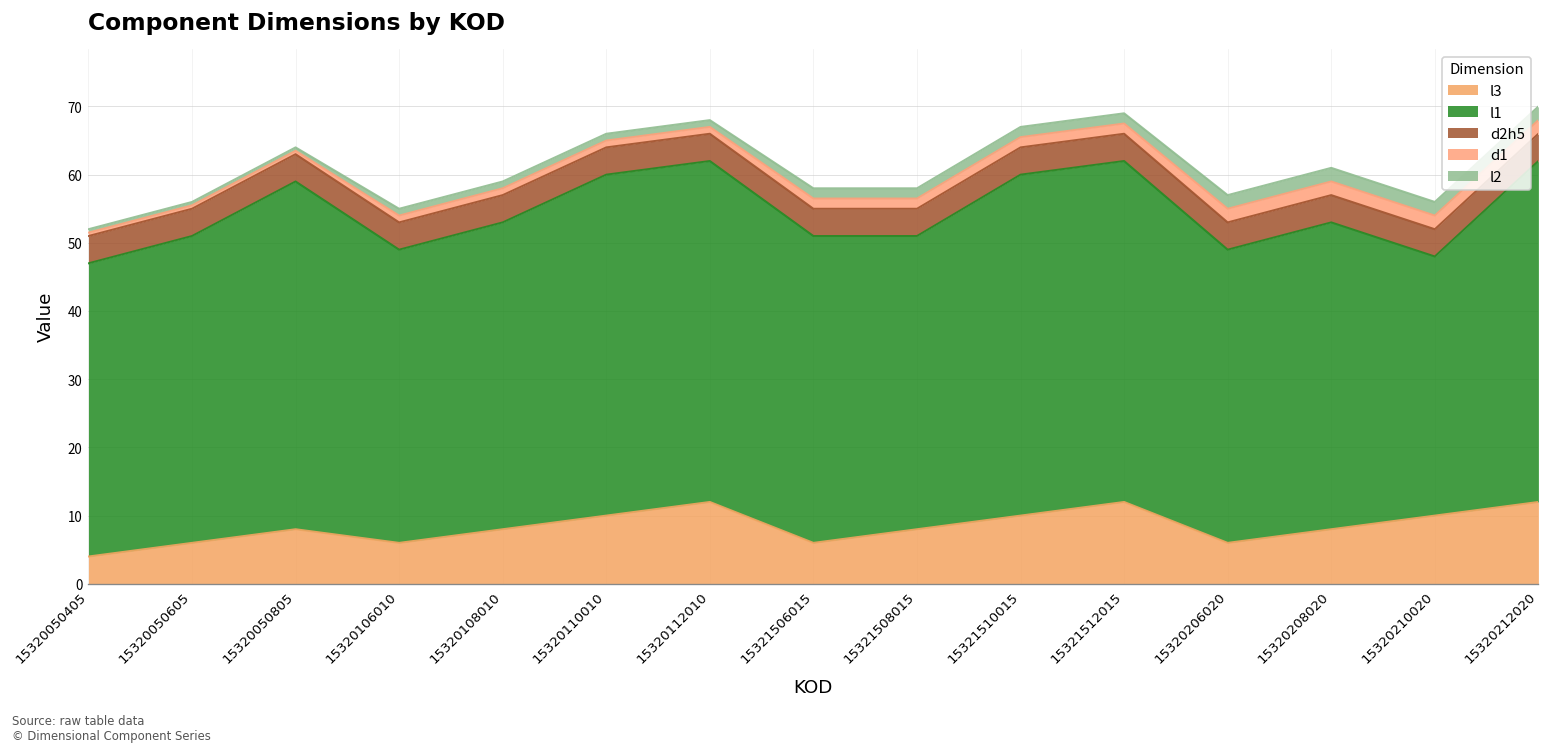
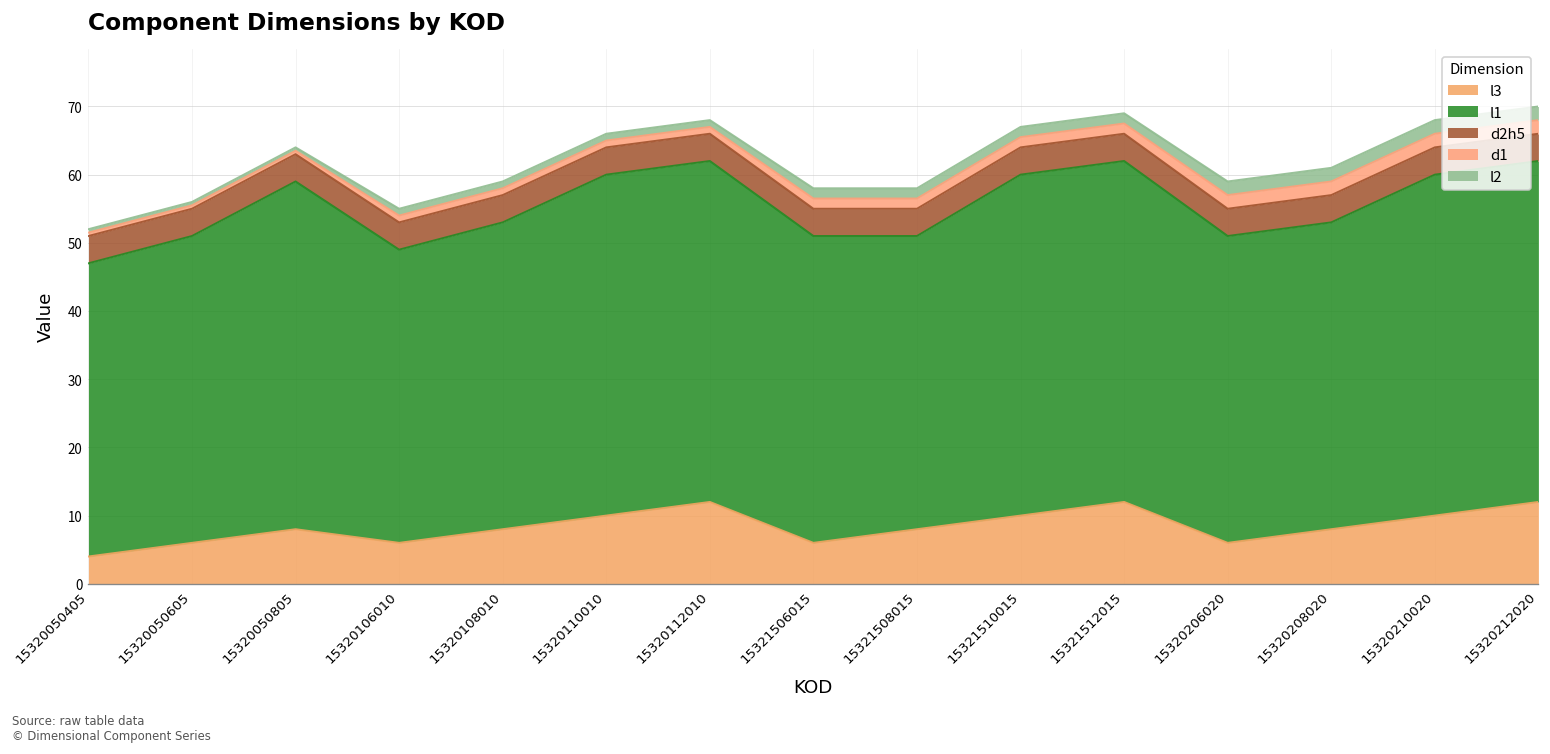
l1, 15320206020: 43 -> 45
l1, 15320210020: 38 -> 50
